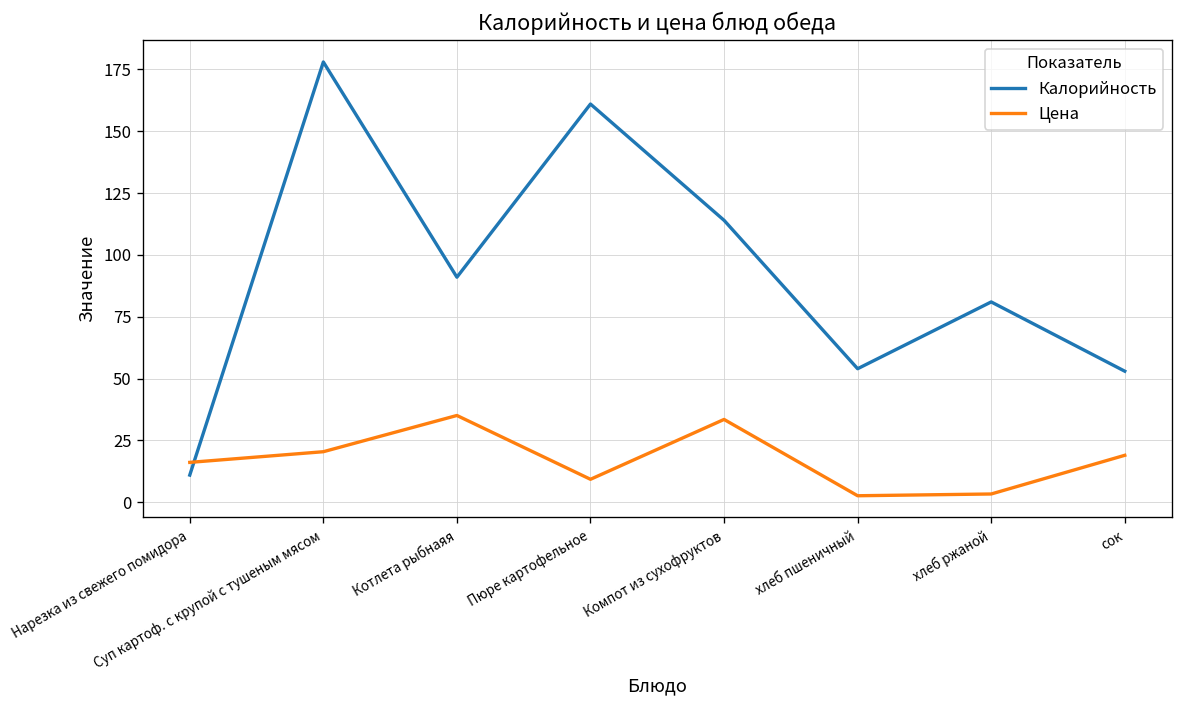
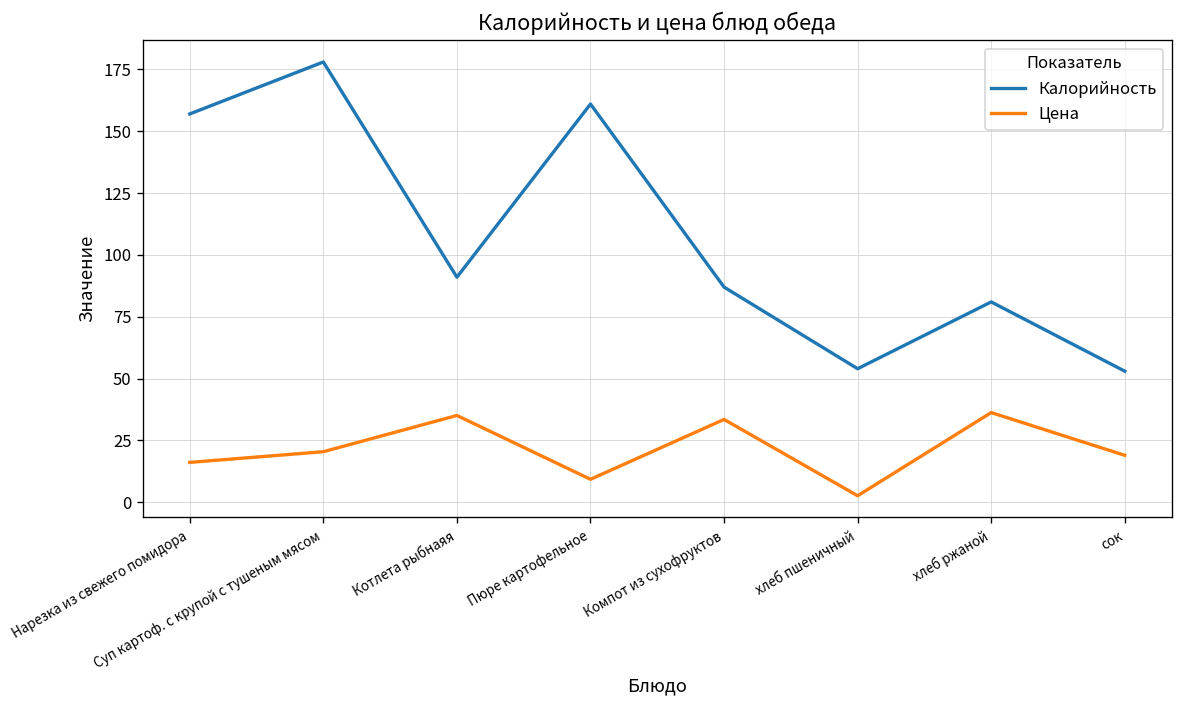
Калорийность, Нарезка из свежего помидора: 11 -> 157
Калорийность, Компот из сухофруктов: 114 -> 87
Цена, хлеб ржаной: 3 -> 36
